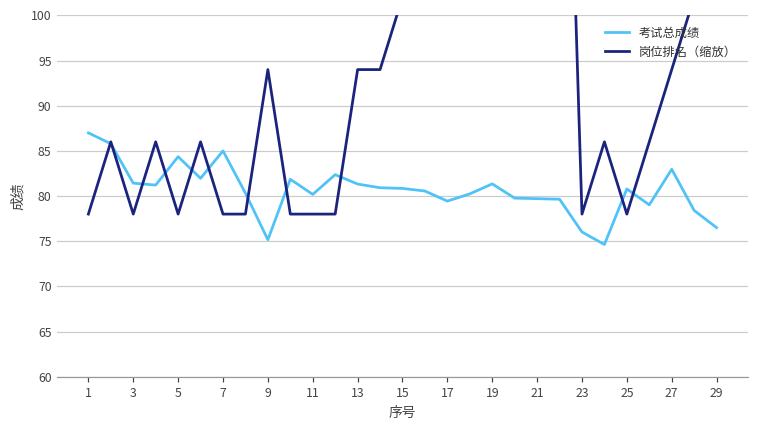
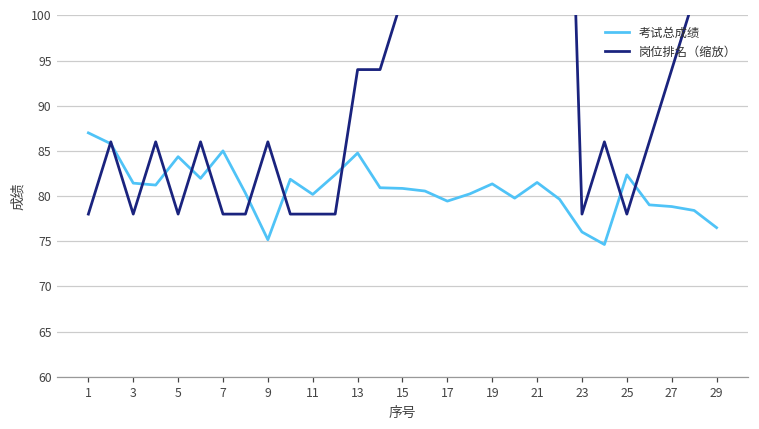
岗位排名（缩放）, 9: 94 -> 86
考试总成绩, 13: 81 -> 85
考试总成绩, 21: 80 -> 82
考试总成绩, 25: 81 -> 82
考试总成绩, 27: 83 -> 79
